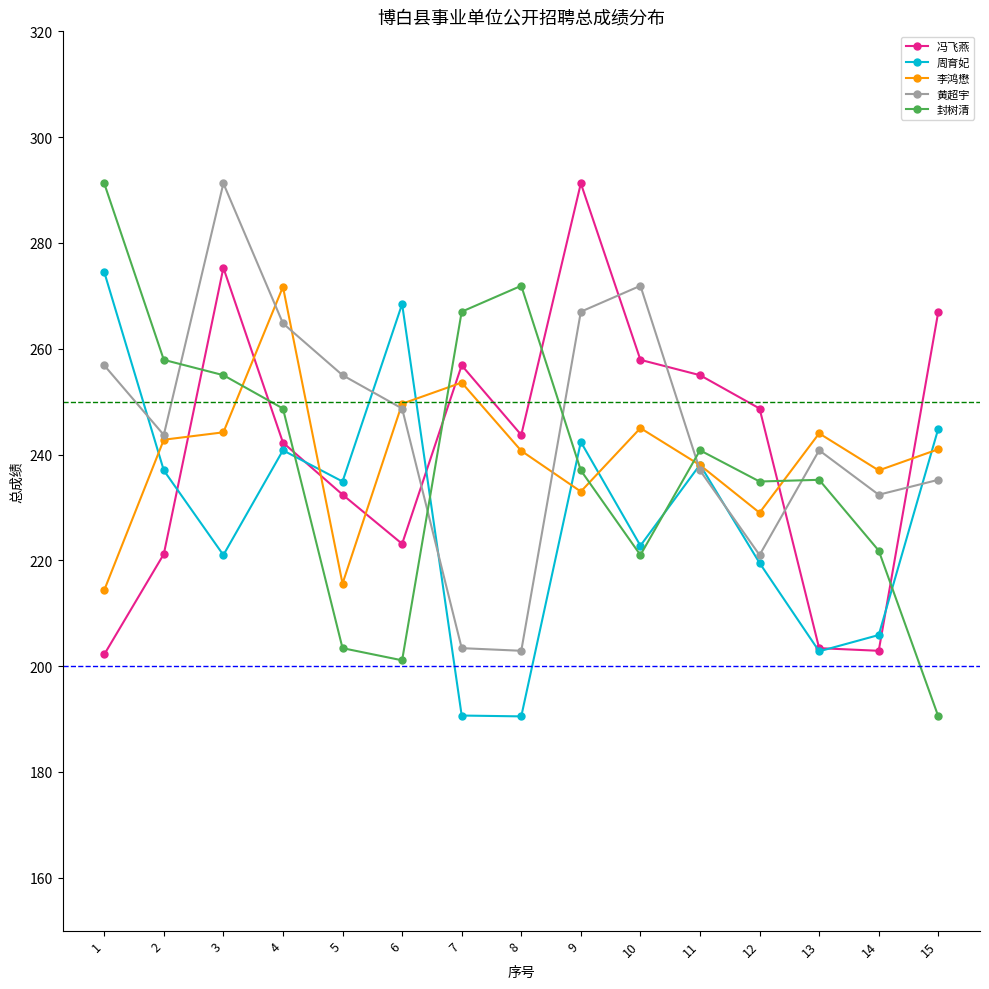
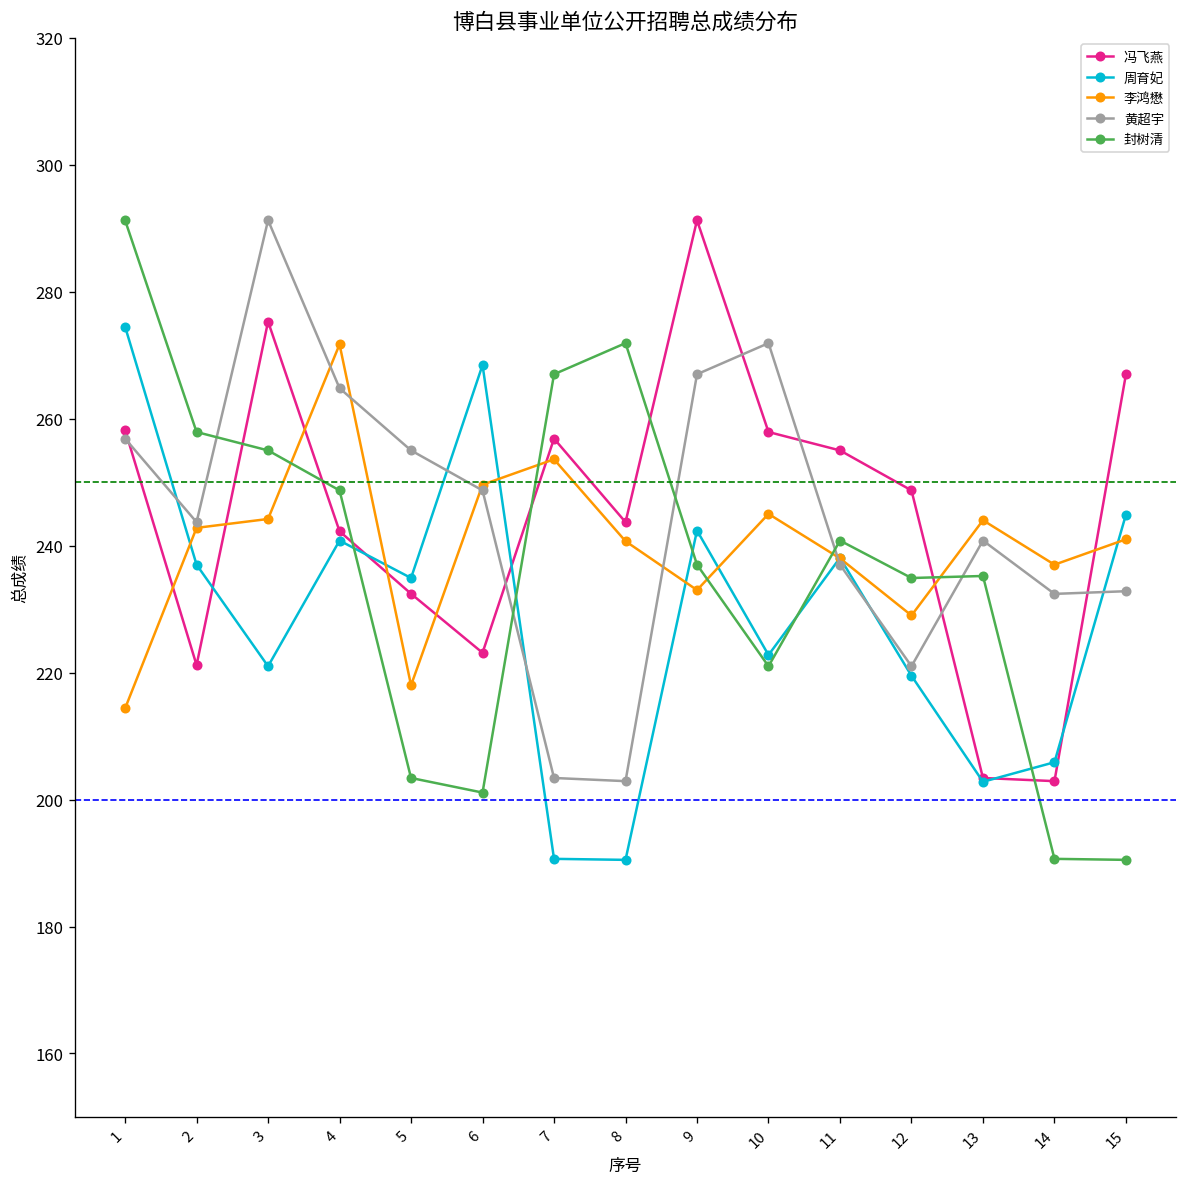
冯飞燕, 1: 202 -> 258
李鸿懋, 5: 216 -> 218
封树清, 14: 222 -> 191
黄超宇, 15: 235 -> 233
